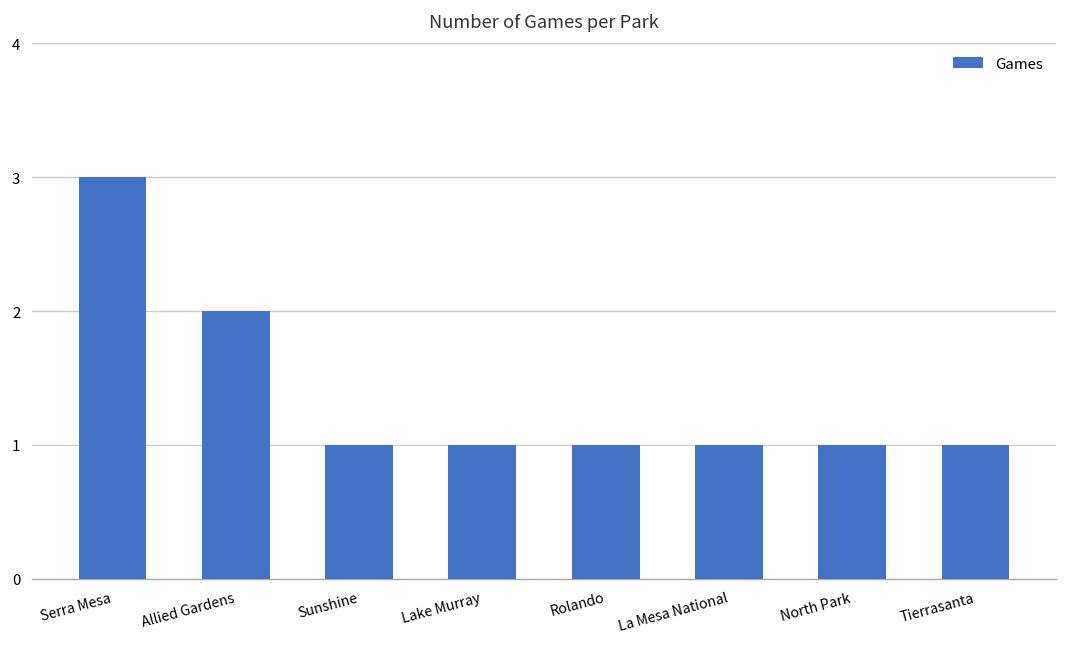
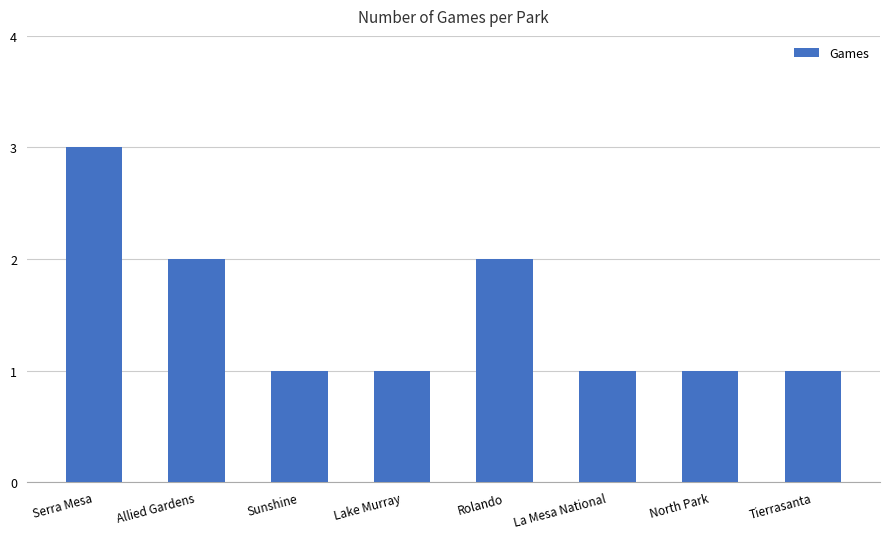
Rolando: 1 -> 2
